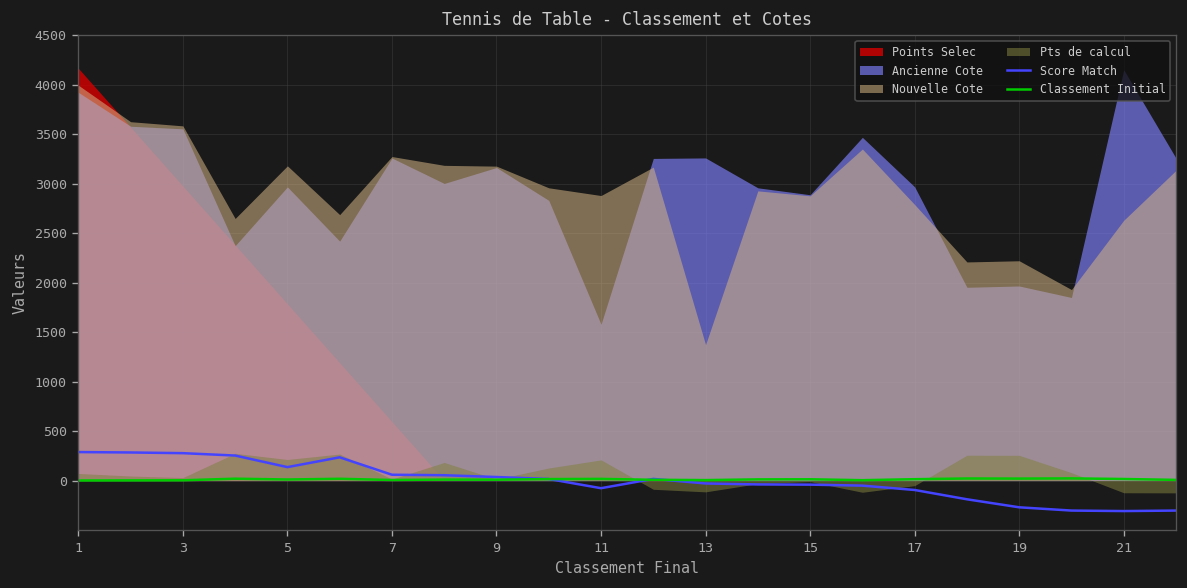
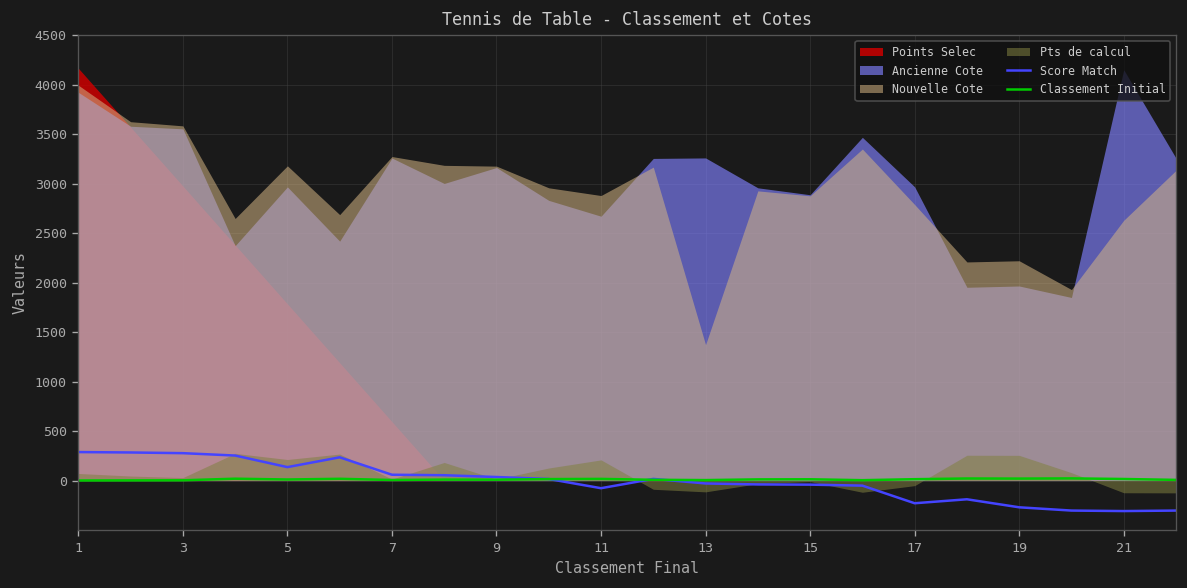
Ancienne Cote, 11: 1600 -> 2700
Score Match, 17: -100 -> -200
